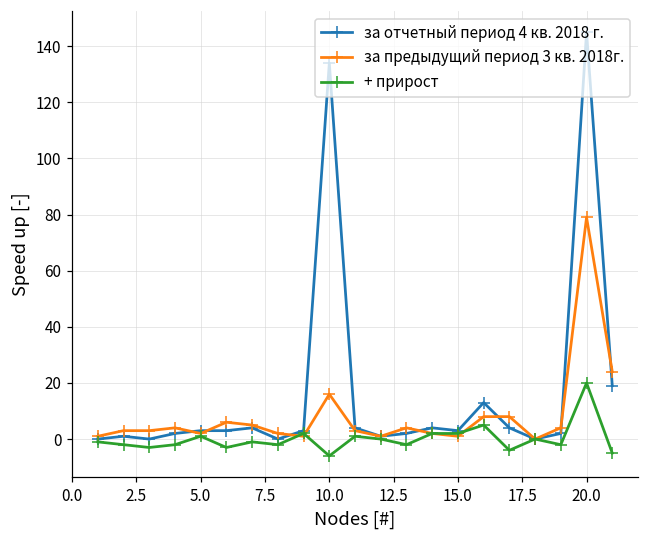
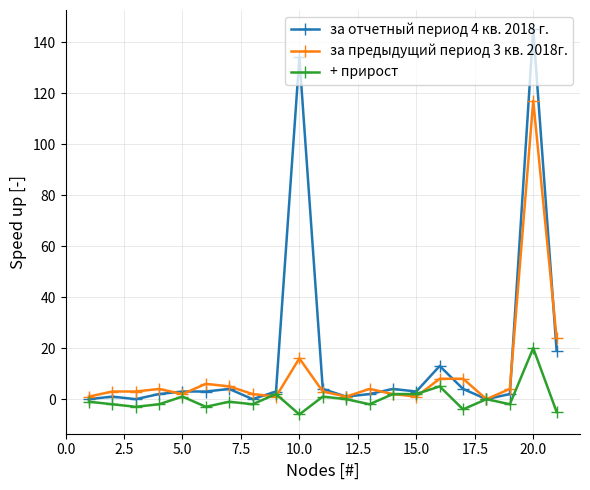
за предыдущий период 3 кв. 2018г., 20.0: 79 -> 117
